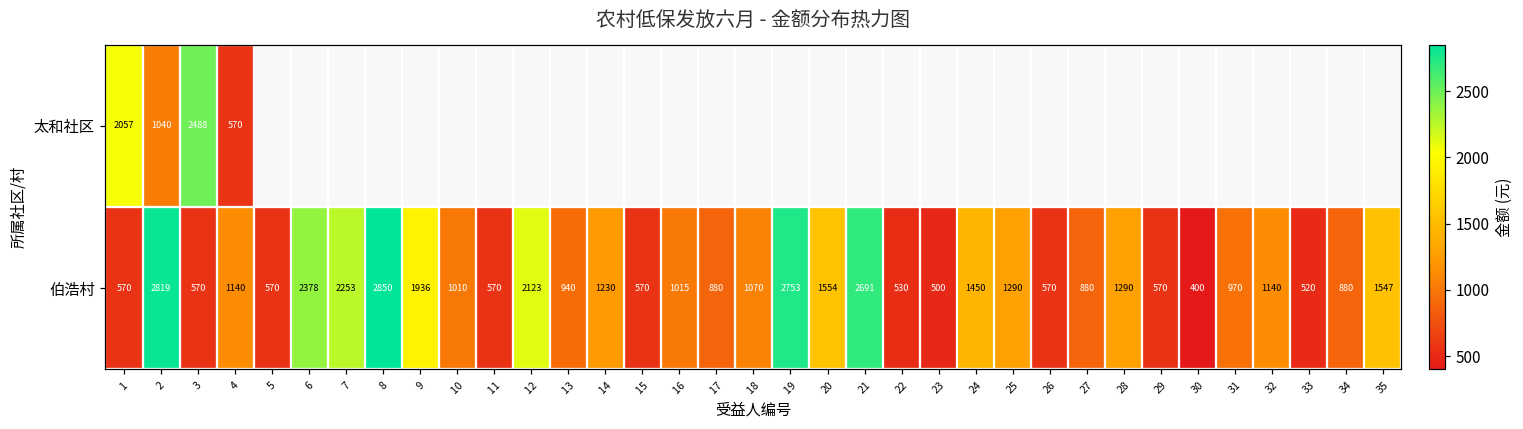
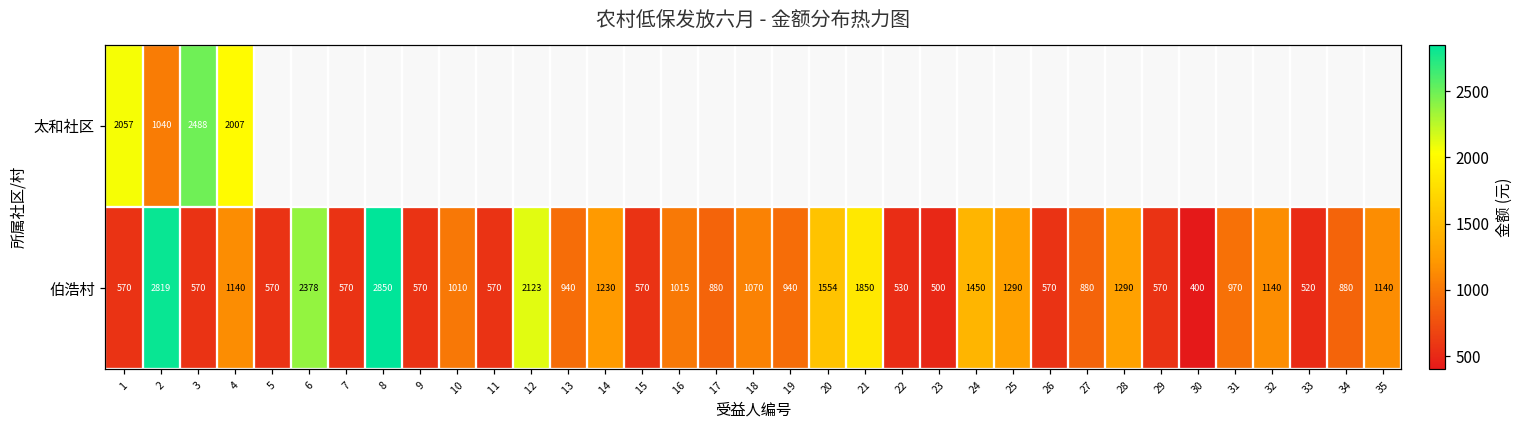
太和社区, 4: 570 -> 2007
伯浩村, 7: 2253 -> 570
伯浩村, 9: 1936 -> 570
伯浩村, 19: 2753 -> 940
伯浩村, 21: 2691 -> 1850
伯浩村, 35: 1547 -> 1140
